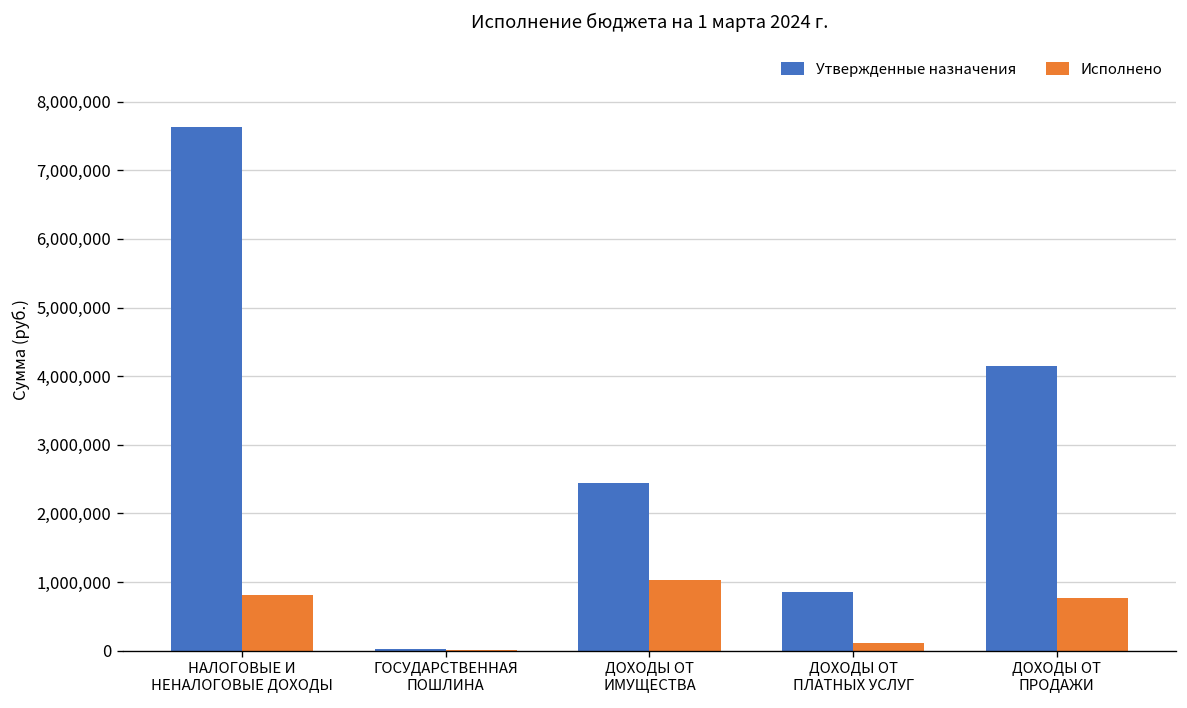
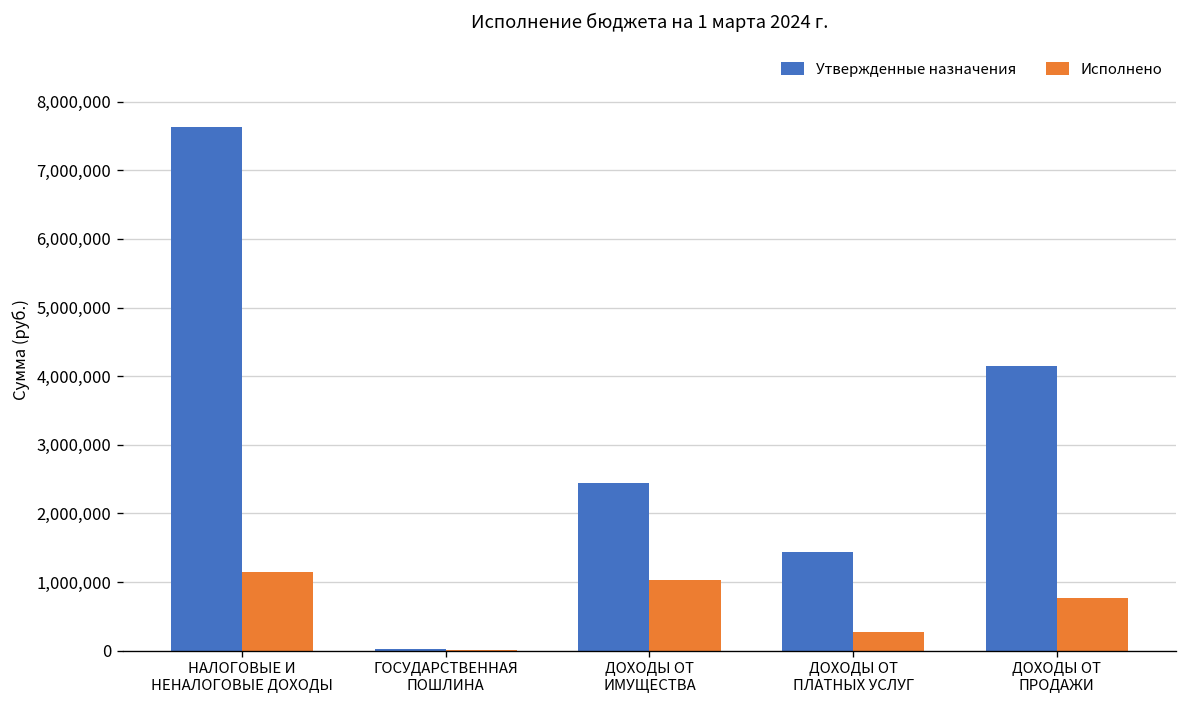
Исполнено, НАЛОГОВЫЕ И НЕНАЛОГОВЫЕ ДОХОДЫ: 800,000 -> 1,100,000
Утвержденные назначения, ДОХОДЫ ОТ ПЛАТНЫХ УСЛУГ: 900,000 -> 1,400,000
Исполнено, ДОХОДЫ ОТ ПЛАТНЫХ УСЛУГ: 100,000 -> 300,000
